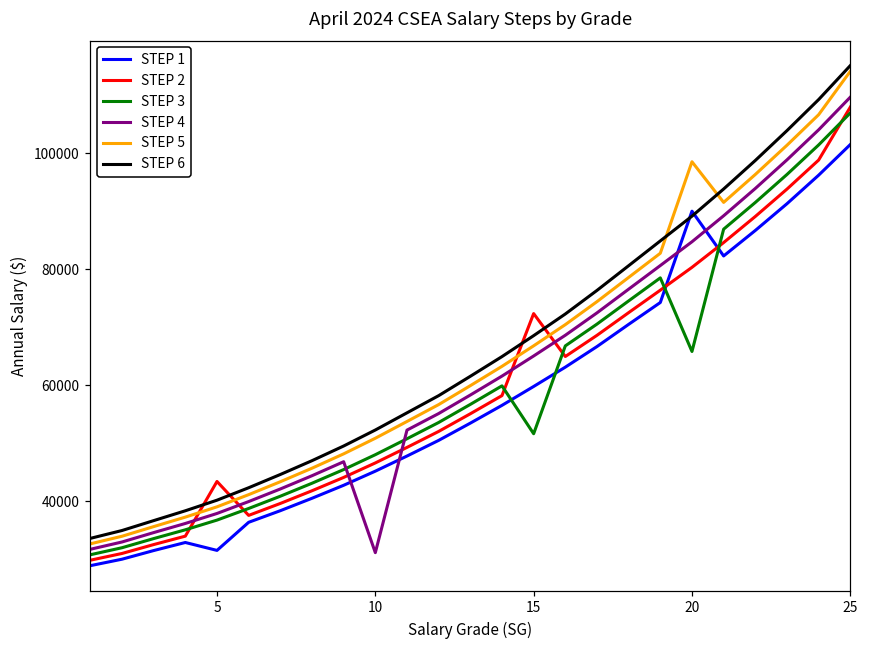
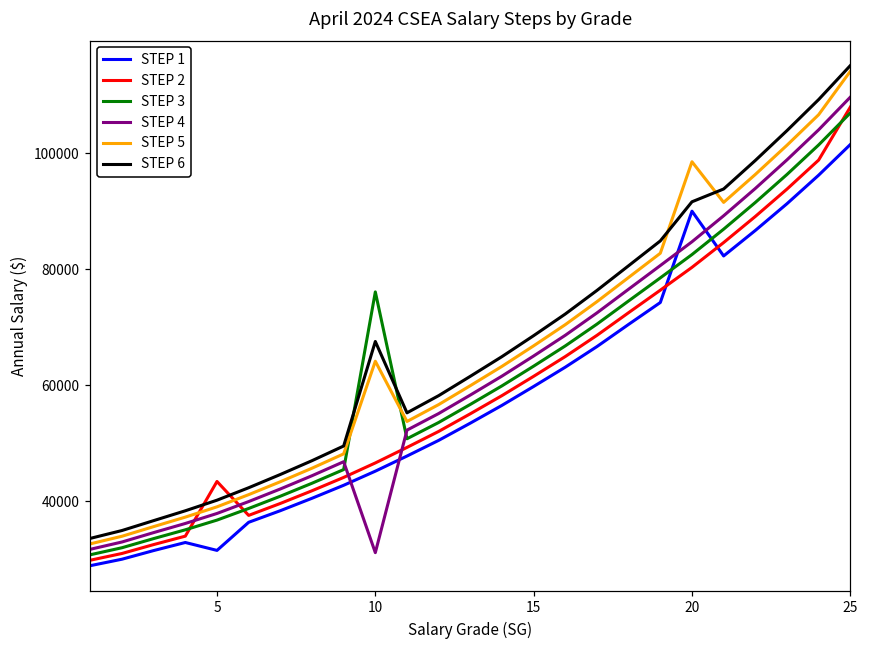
STEP 3, 10: 48000 -> 76000
STEP 5, 10: 51000 -> 64000
STEP 6, 10: 52000 -> 68000
STEP 2, 15: 72000 -> 62000
STEP 3, 15: 52000 -> 63000
STEP 3, 20: 66000 -> 83000
STEP 6, 20: 89000 -> 92000
